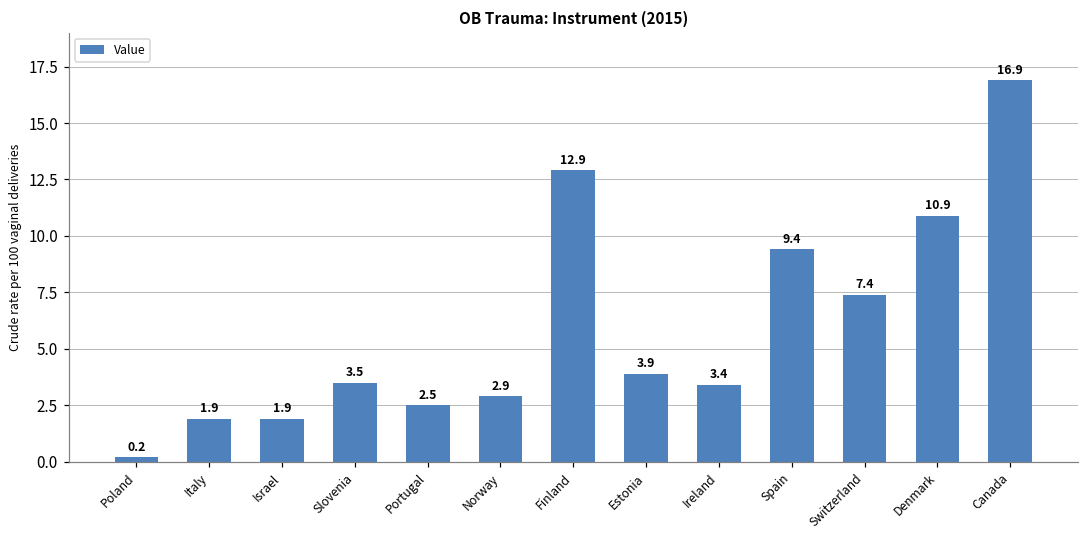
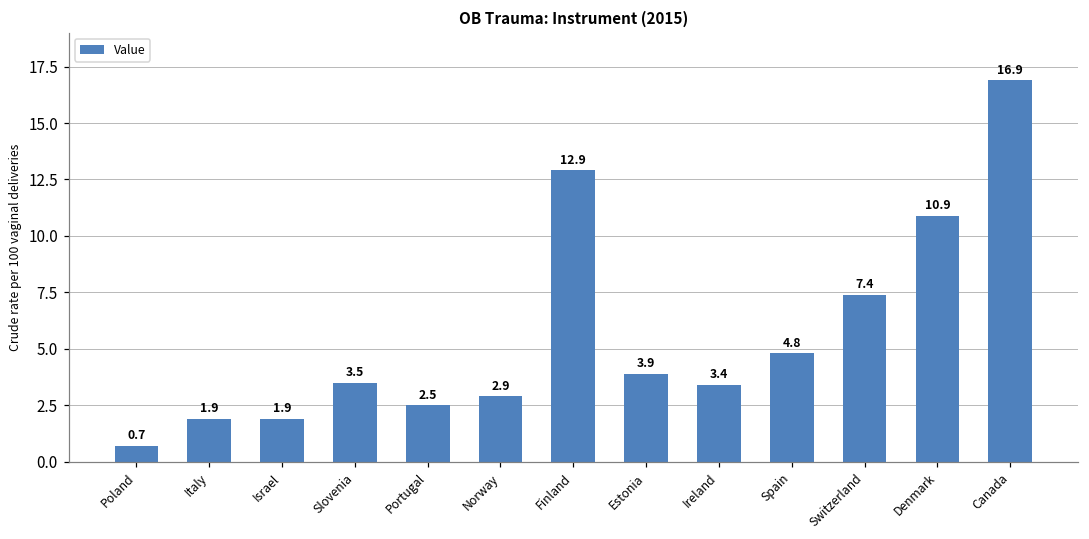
Poland: 0.2 -> 0.7
Spain: 9.4 -> 4.8
